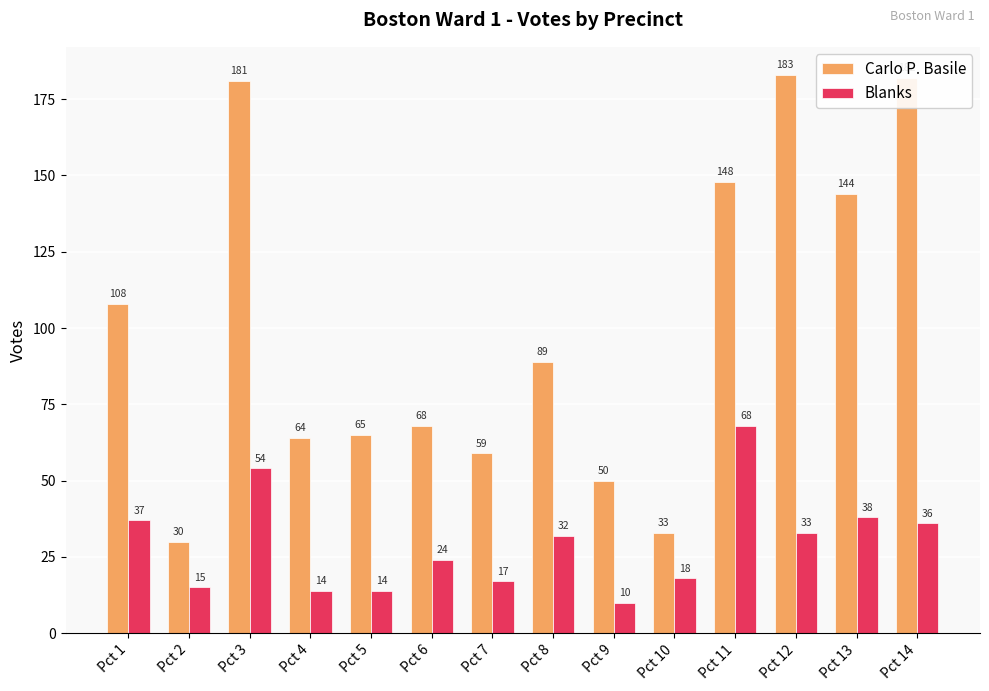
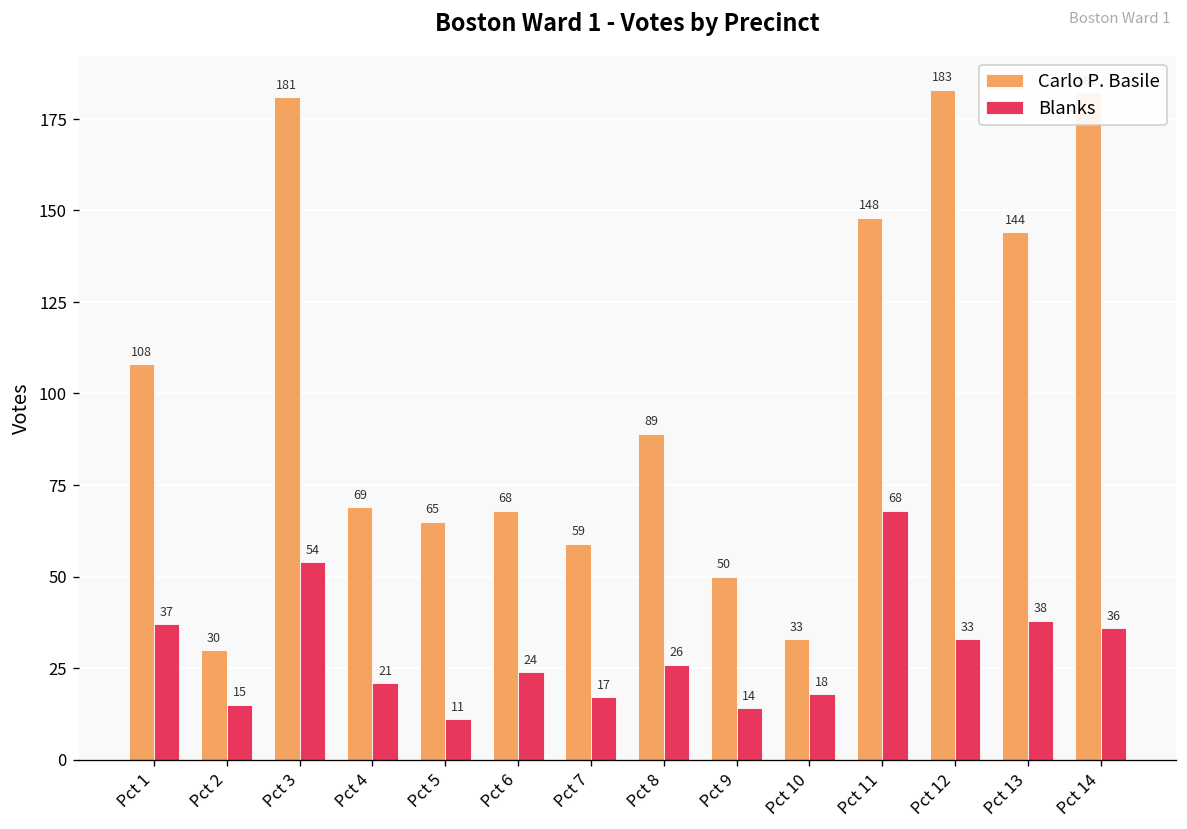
Carlo P. Basile, Pct 4: 64 -> 69
Blanks, Pct 4: 14 -> 21
Blanks, Pct 5: 14 -> 11
Blanks, Pct 8: 32 -> 26
Blanks, Pct 9: 10 -> 14
